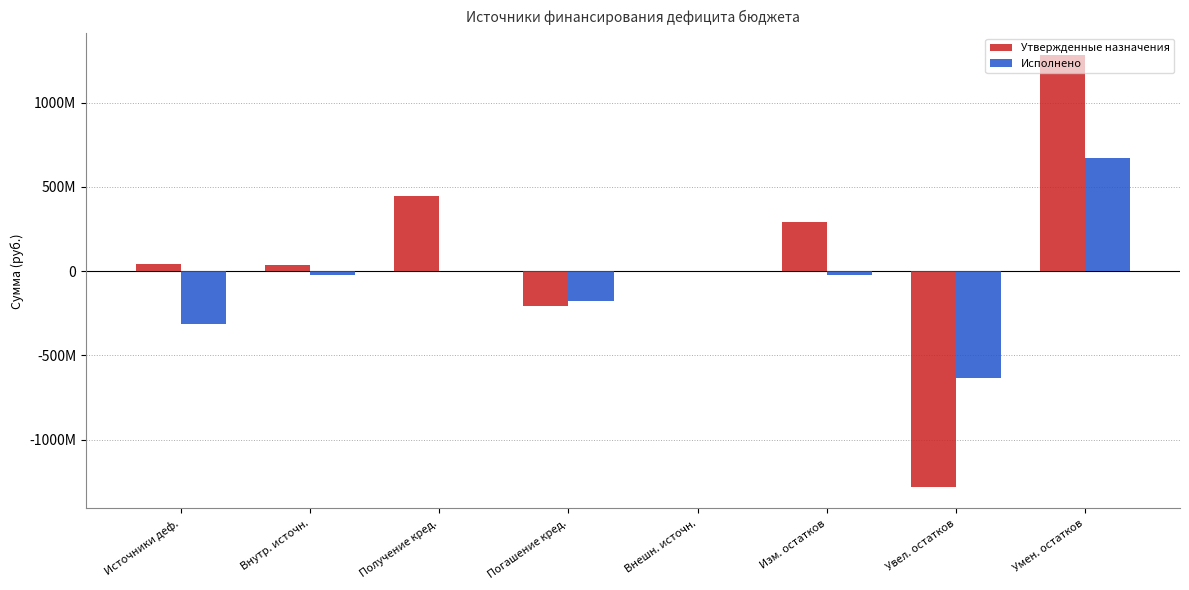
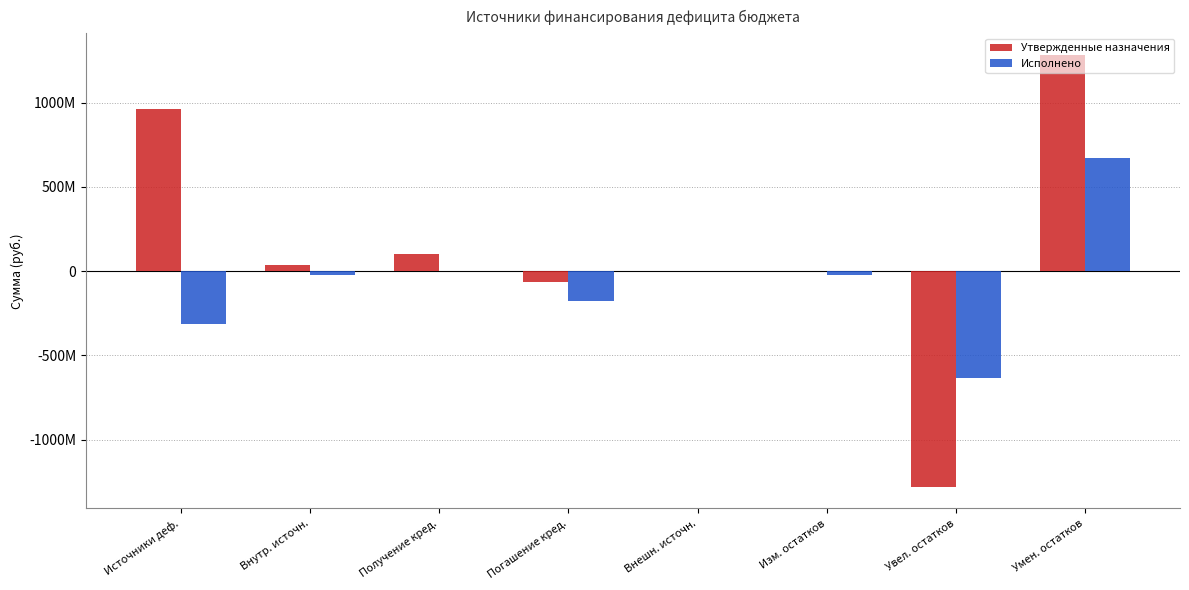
Утвержденные назначения, Источники деф.: 40000000 -> 960000000
Утвержденные назначения, Получение кред.: 450000000 -> 100000000
Утвержденные назначения, Погашение кред.: -210000000 -> -60000000
Утвержденные назначения, Изм. остатков: 290000000 -> 0
